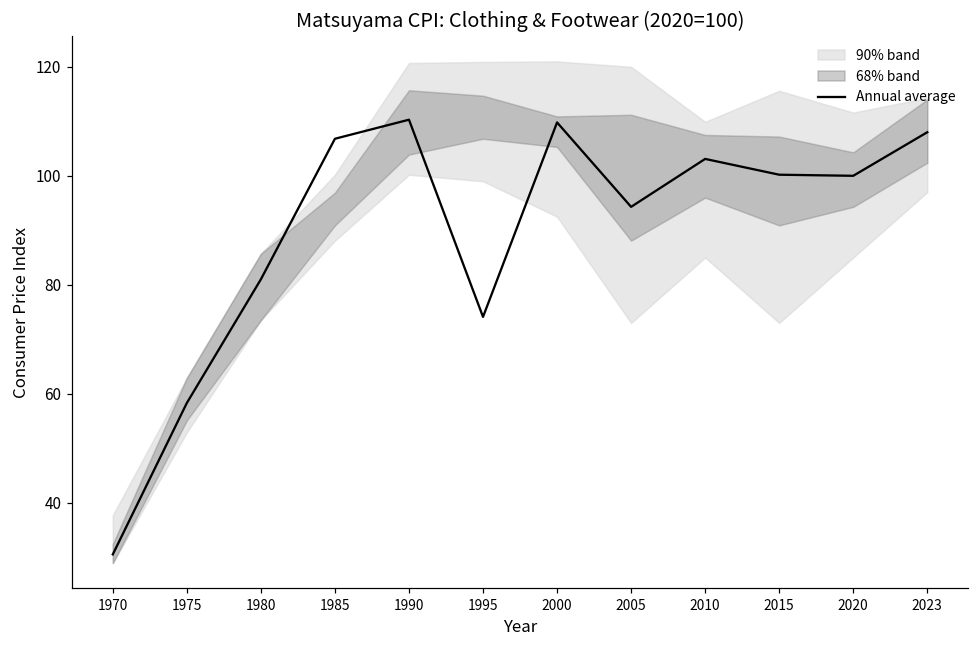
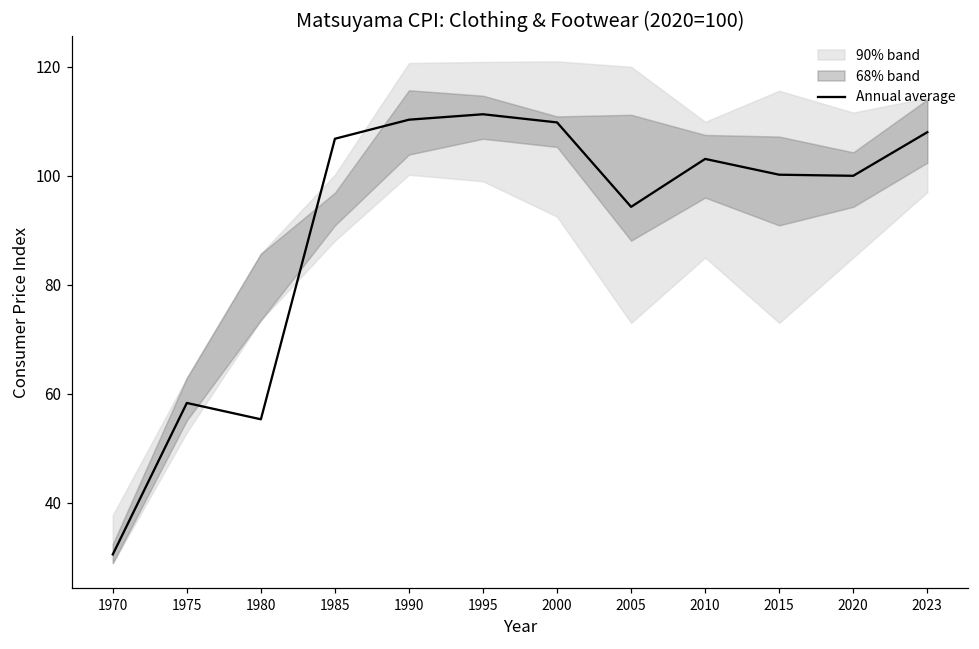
Annual average, 1980: 81 -> 55
Annual average, 1995: 74 -> 111
